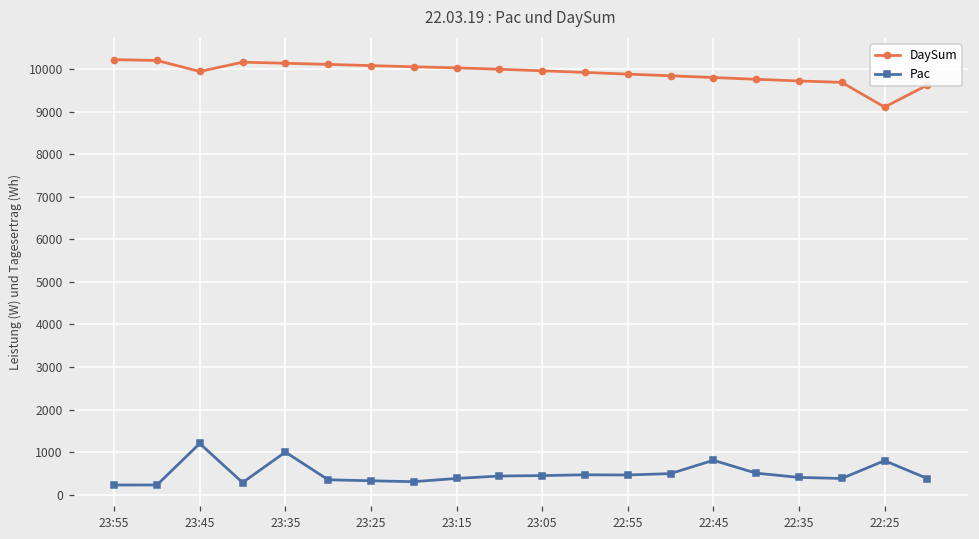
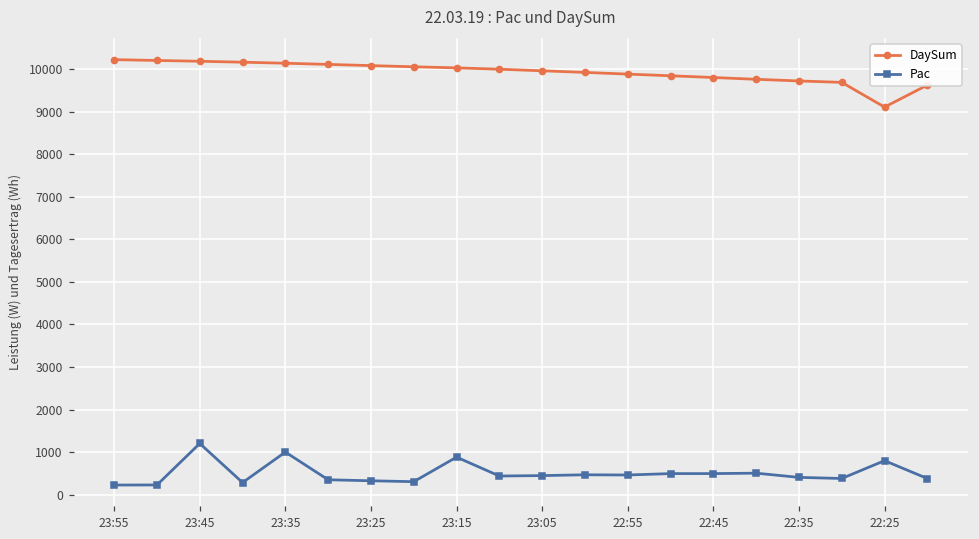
DaySum, 23:45: 9900 -> 10200
Pac, 23:15: 400 -> 900
Pac, 22:45: 800 -> 500
